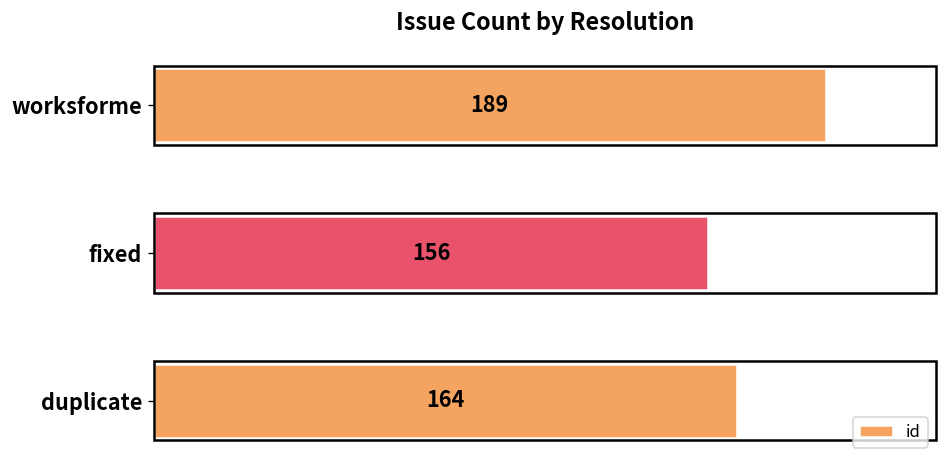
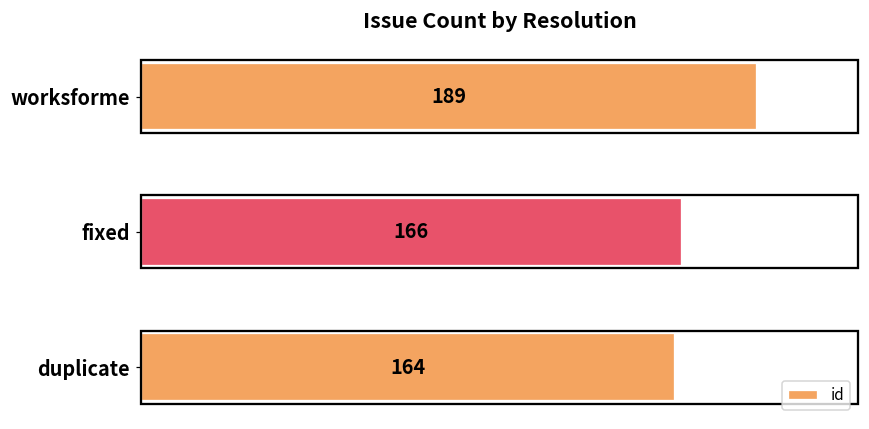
fixed: 156 -> 166
